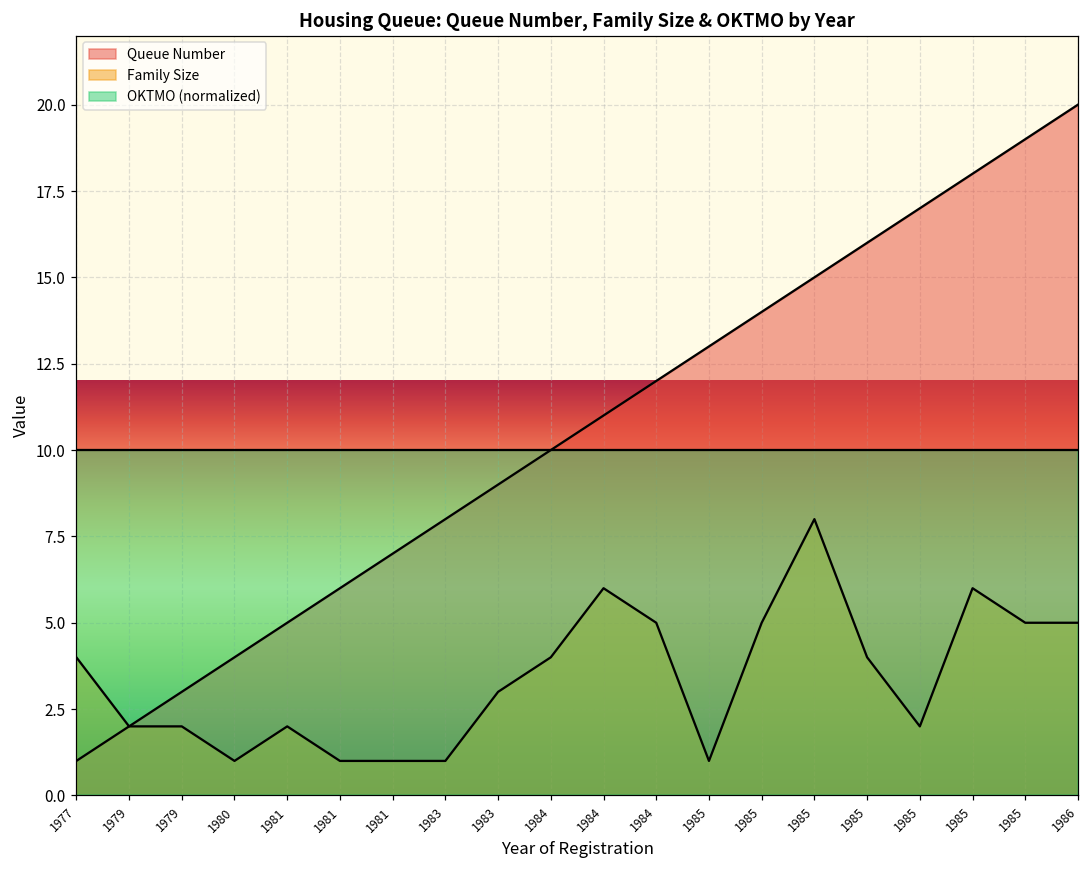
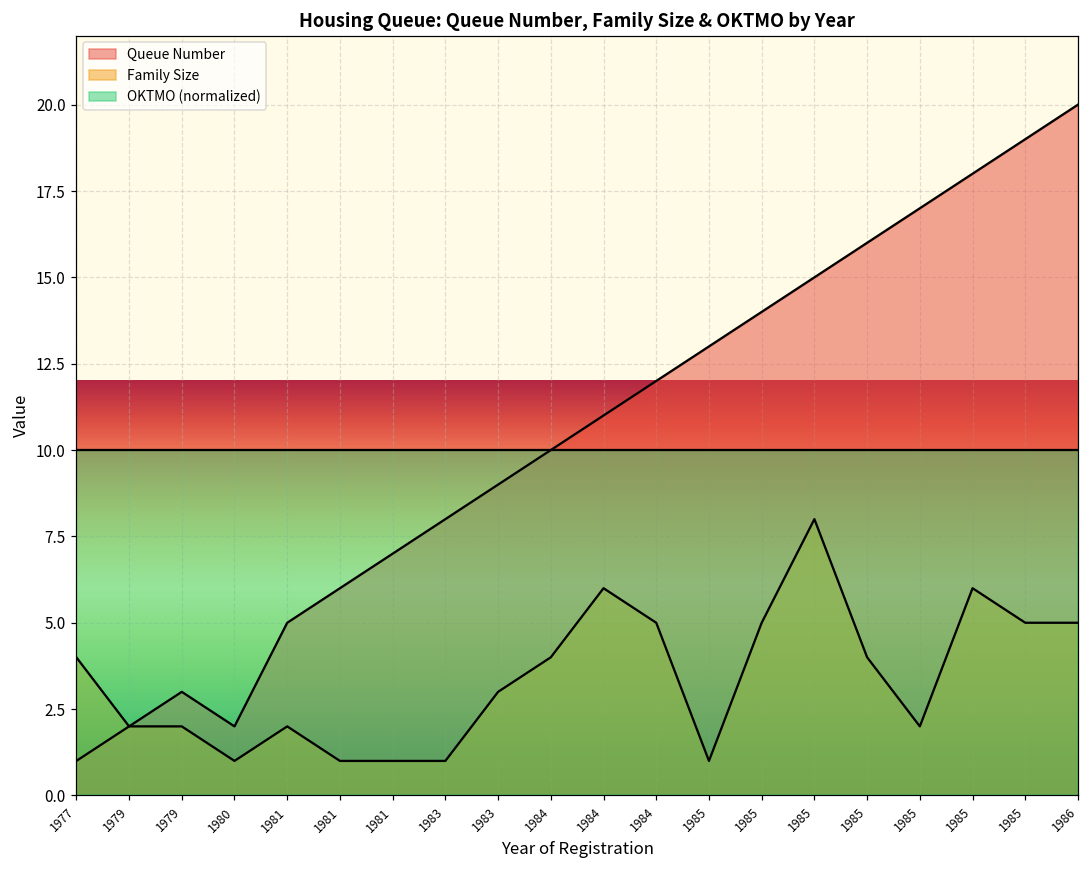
Queue Number, 1980: 4 -> 2
